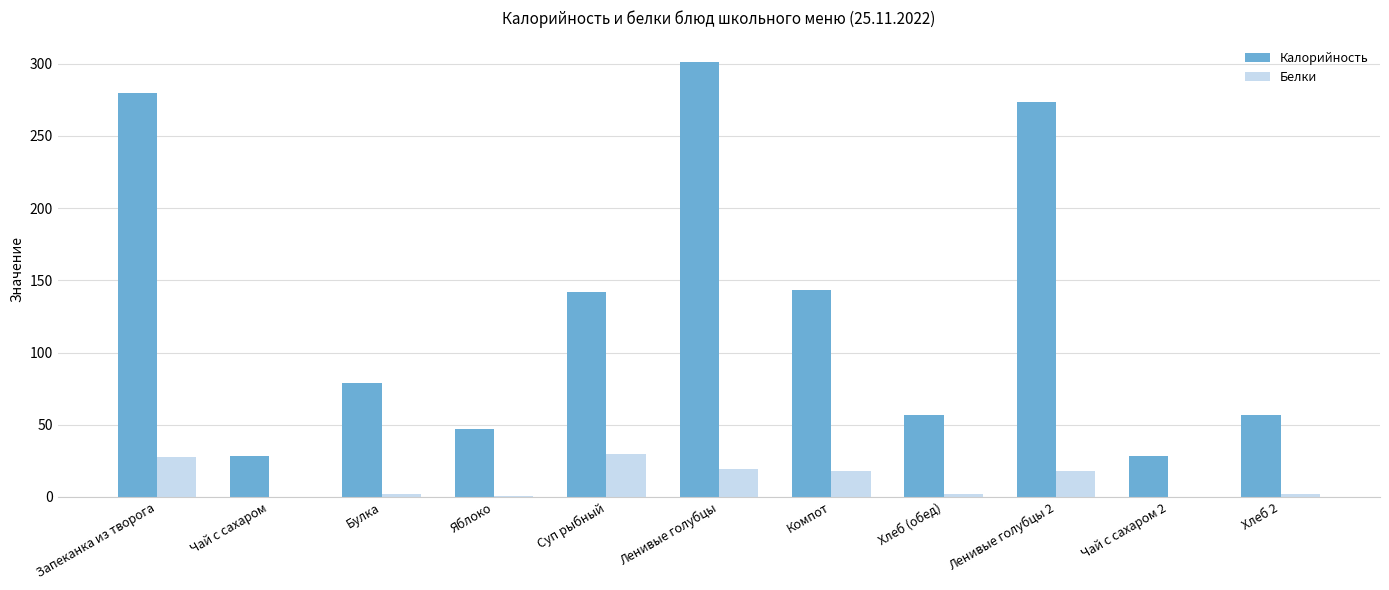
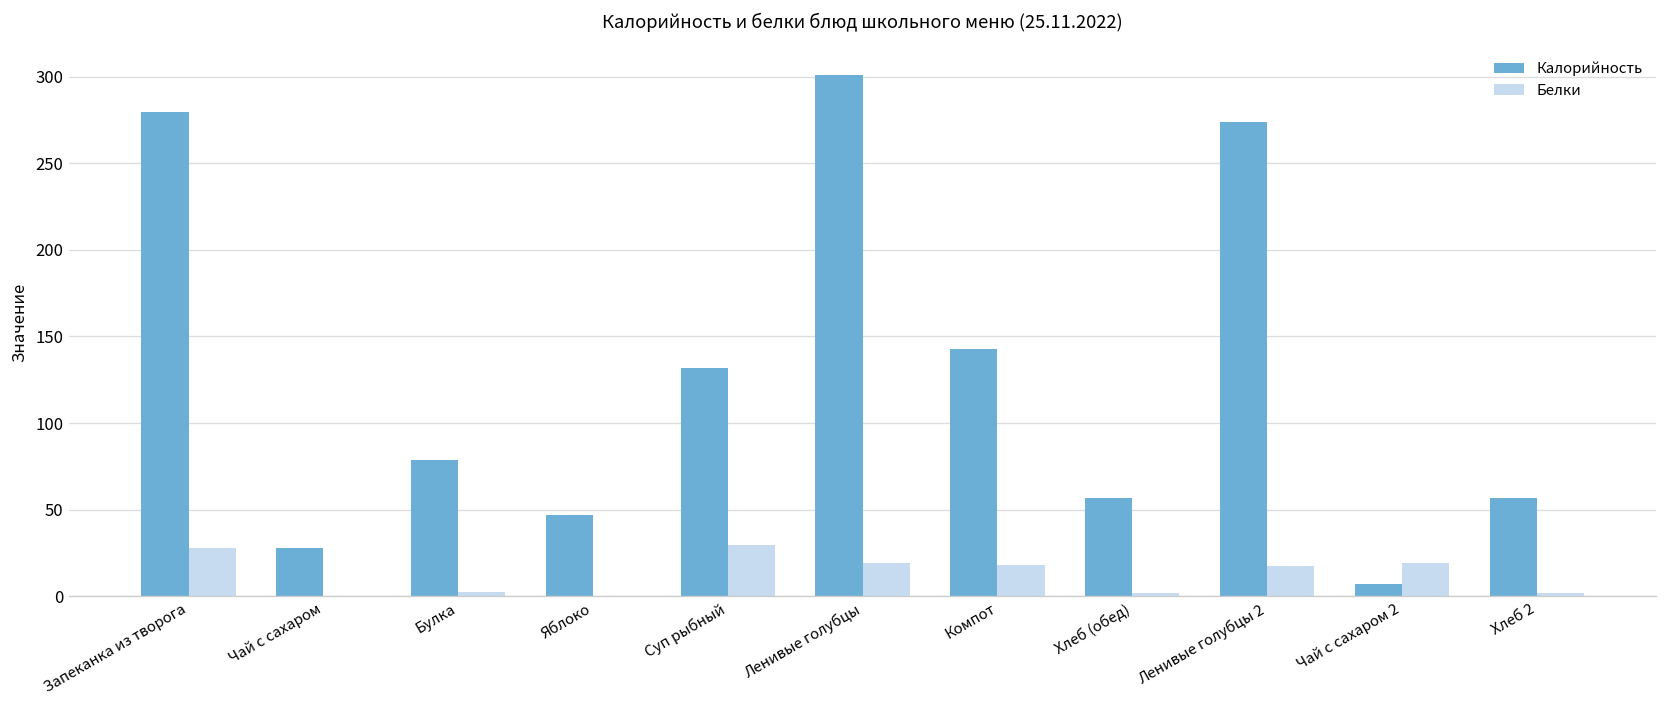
Калорийность, Суп рыбный: 142 -> 132
Калорийность, Чай с сахаром 2: 28 -> 7
Белки, Чай с сахаром 2: 0 -> 19
